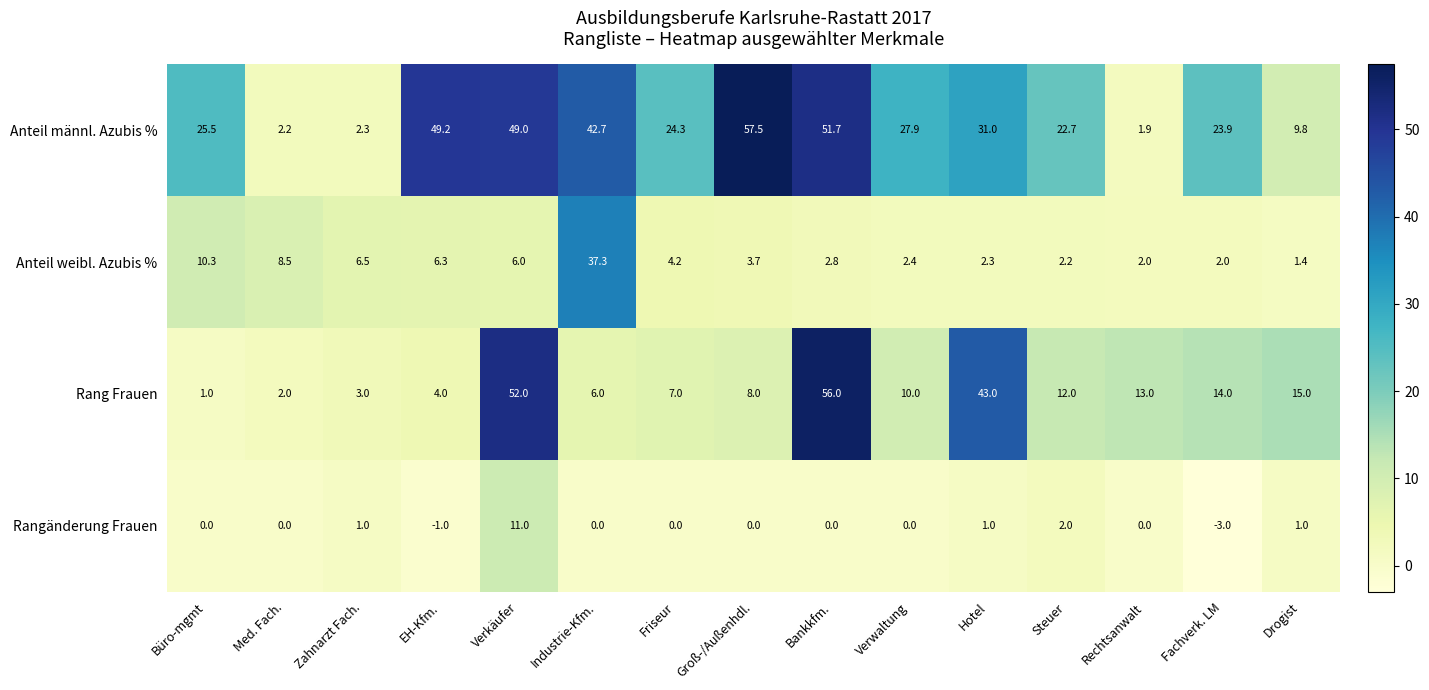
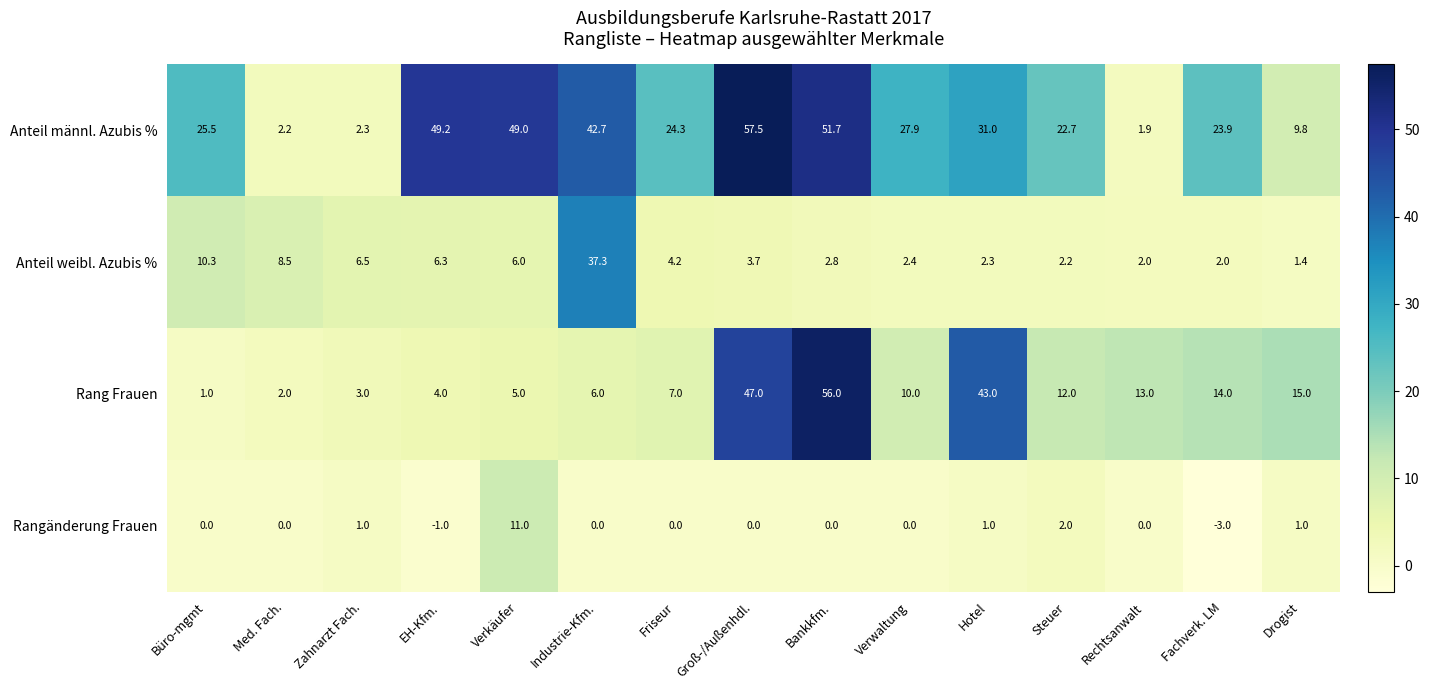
Rang Frauen, Verkäufer: 52.0 -> 5.0
Rang Frauen, Groß-/Außenhdl.: 8.0 -> 47.0
